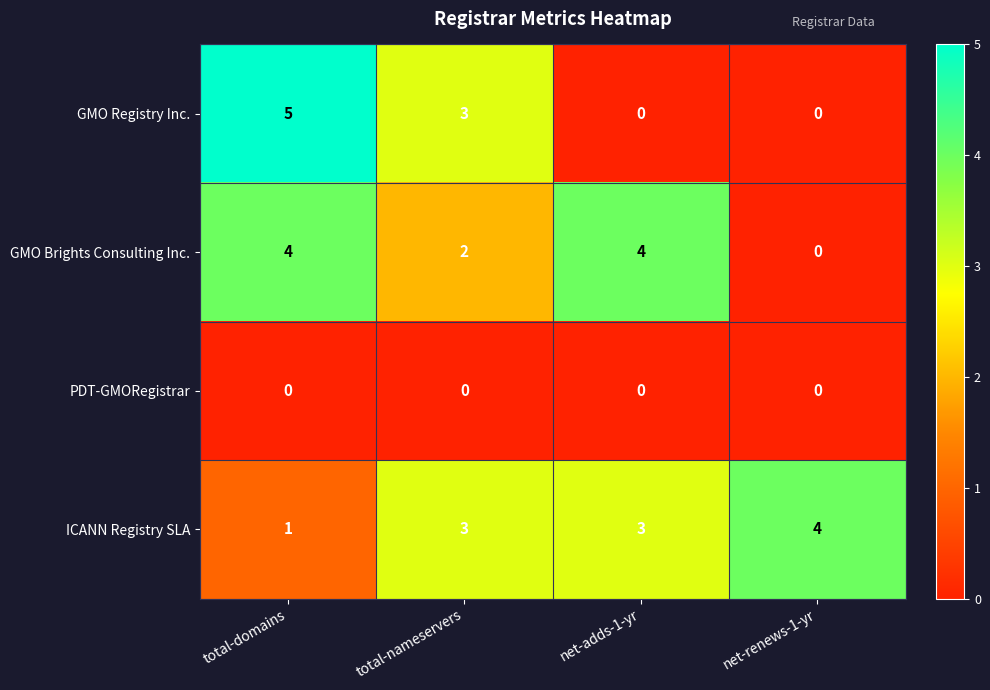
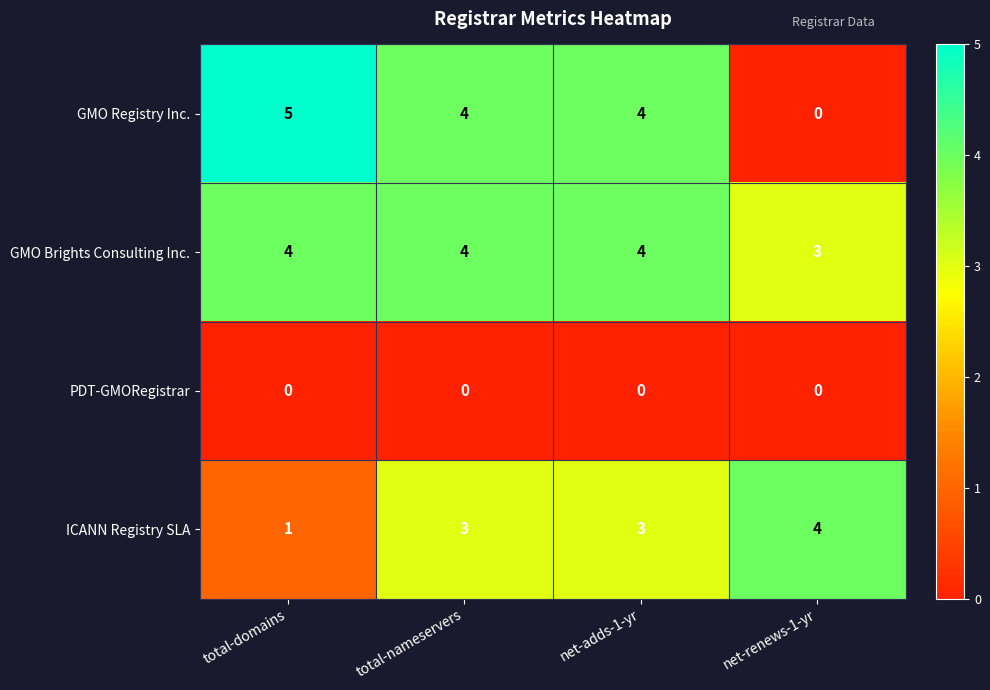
GMO Registry Inc., total-nameservers: 3 -> 4
GMO Registry Inc., net-adds-1-yr: 0 -> 4
GMO Brights Consulting Inc., total-nameservers: 2 -> 4
GMO Brights Consulting Inc., net-renews-1-yr: 0 -> 3
